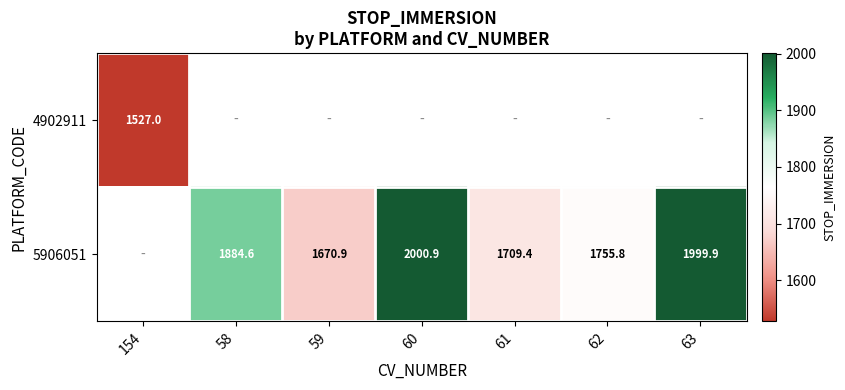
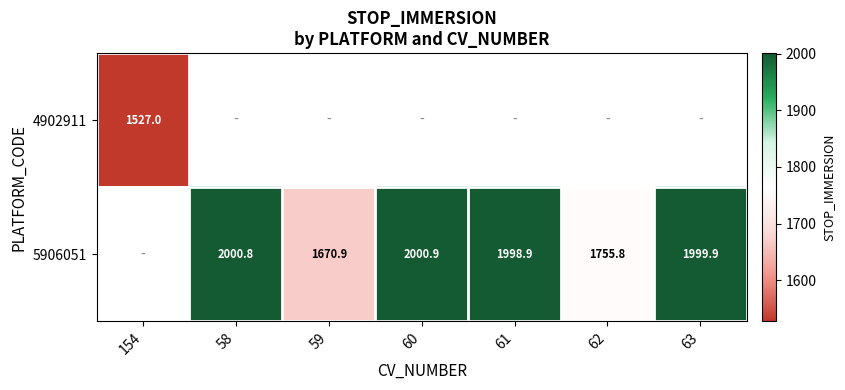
5906051, 58: 1884.6 -> 2000.8
5906051, 61: 1709.4 -> 1998.9
